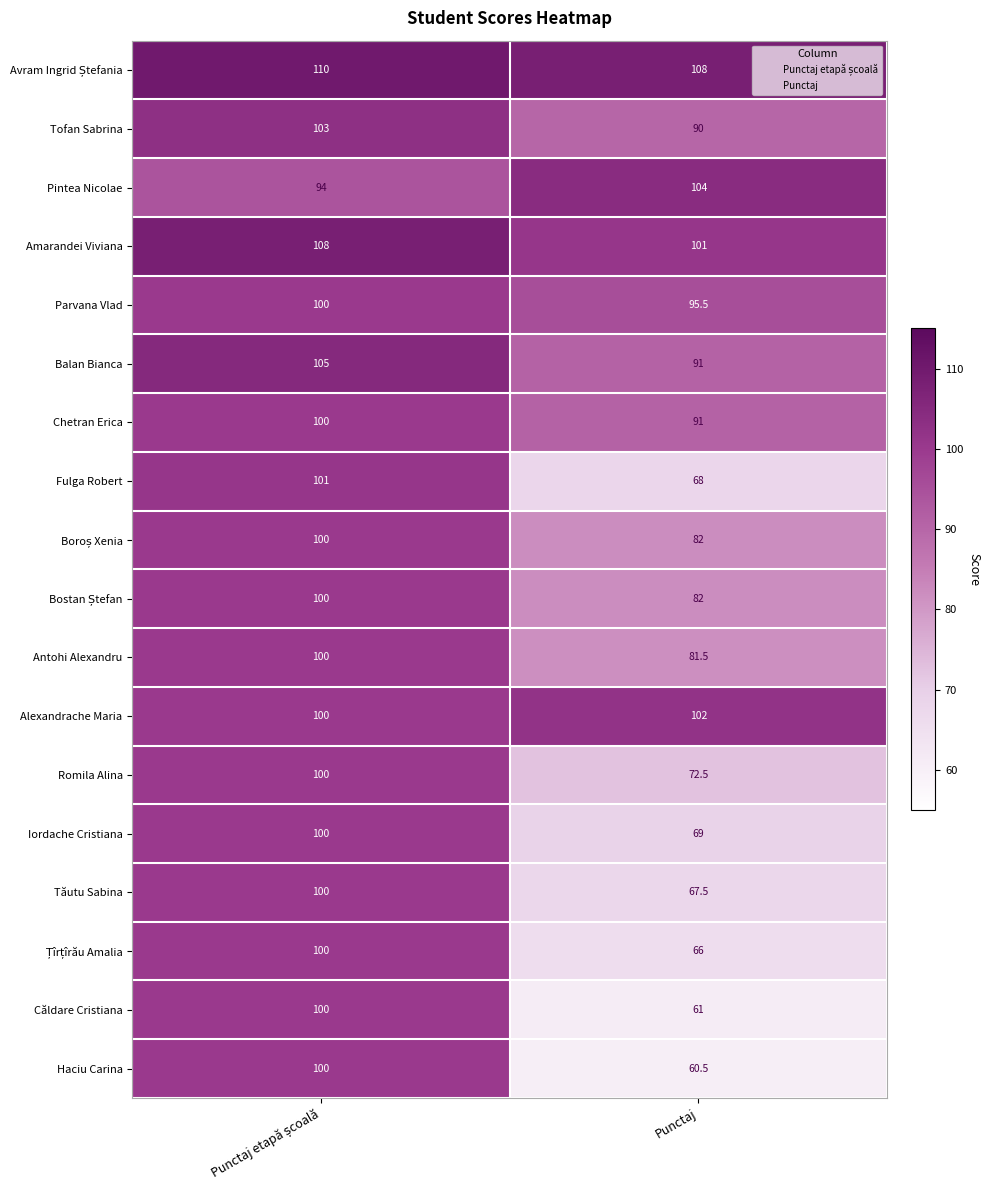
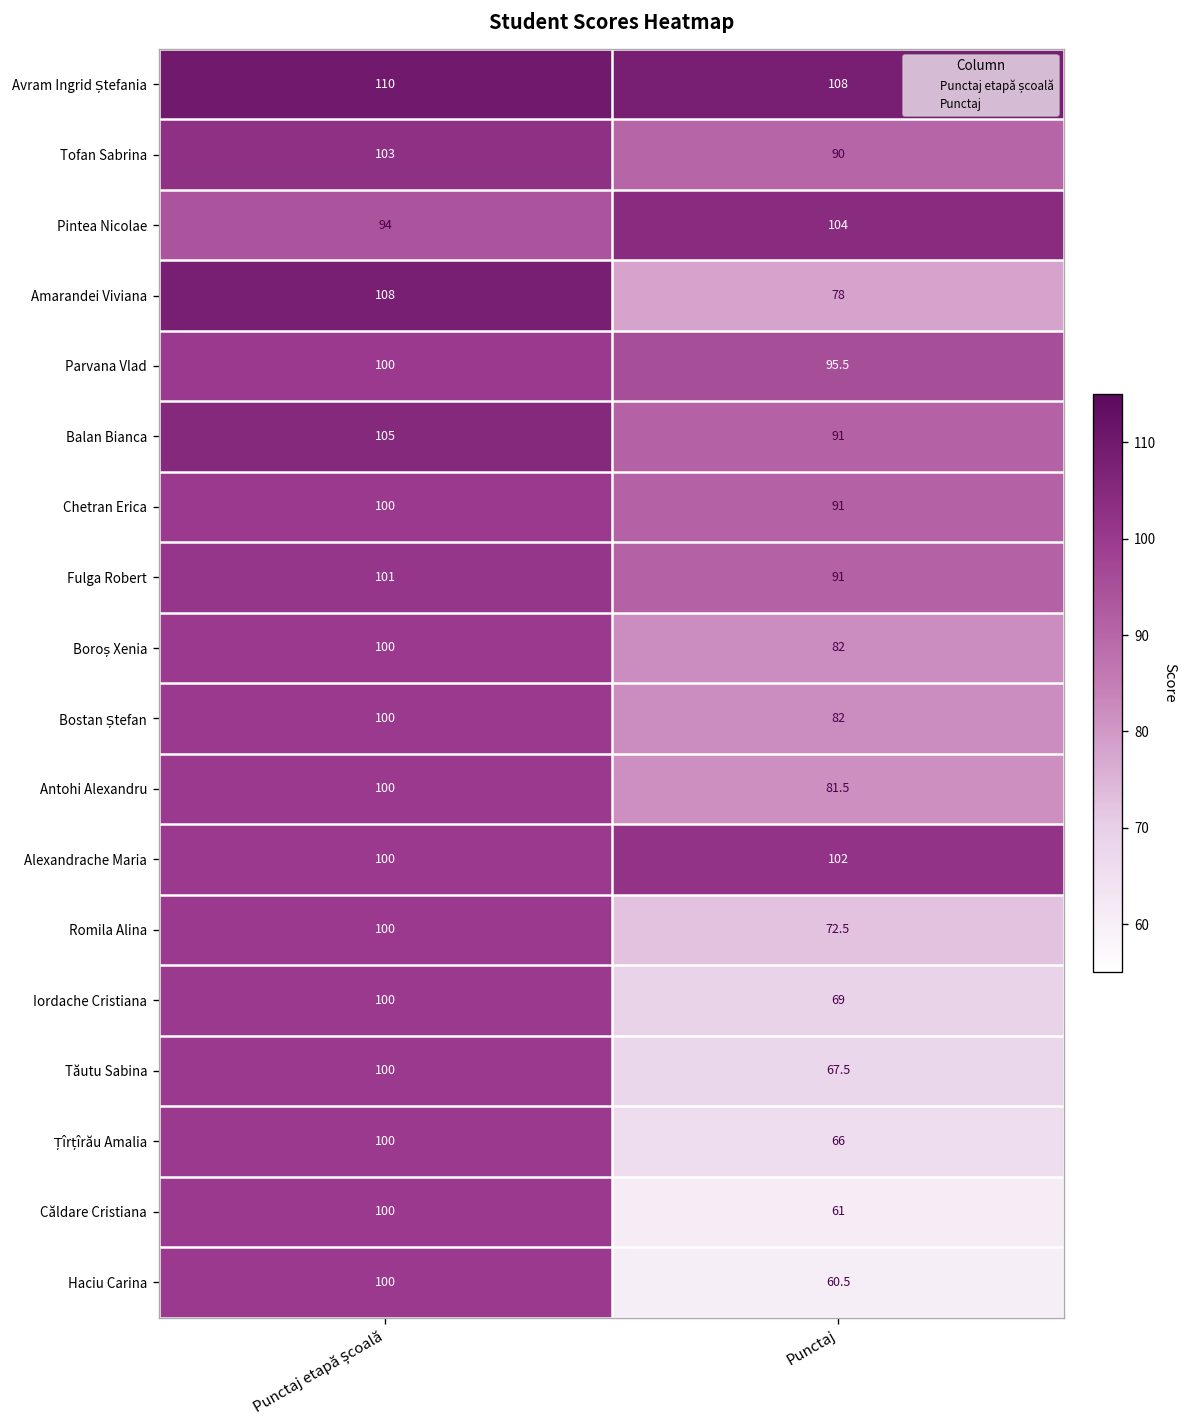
Amarandei Viviana, Punctaj: 101 -> 78
Fulga Robert, Punctaj: 68 -> 91
